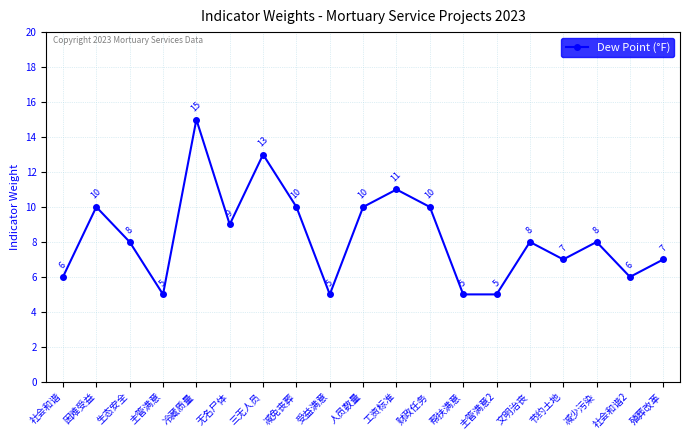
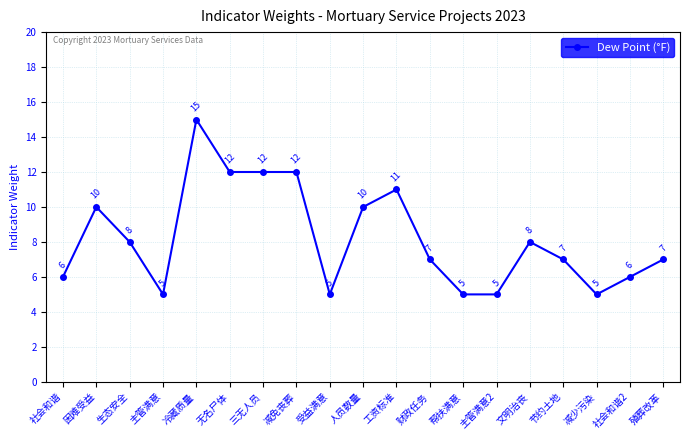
无名尸体: 9 -> 12
三无人员: 13 -> 12
减免丧葬: 10 -> 12
财政任务: 10 -> 7
减少污染: 8 -> 5
